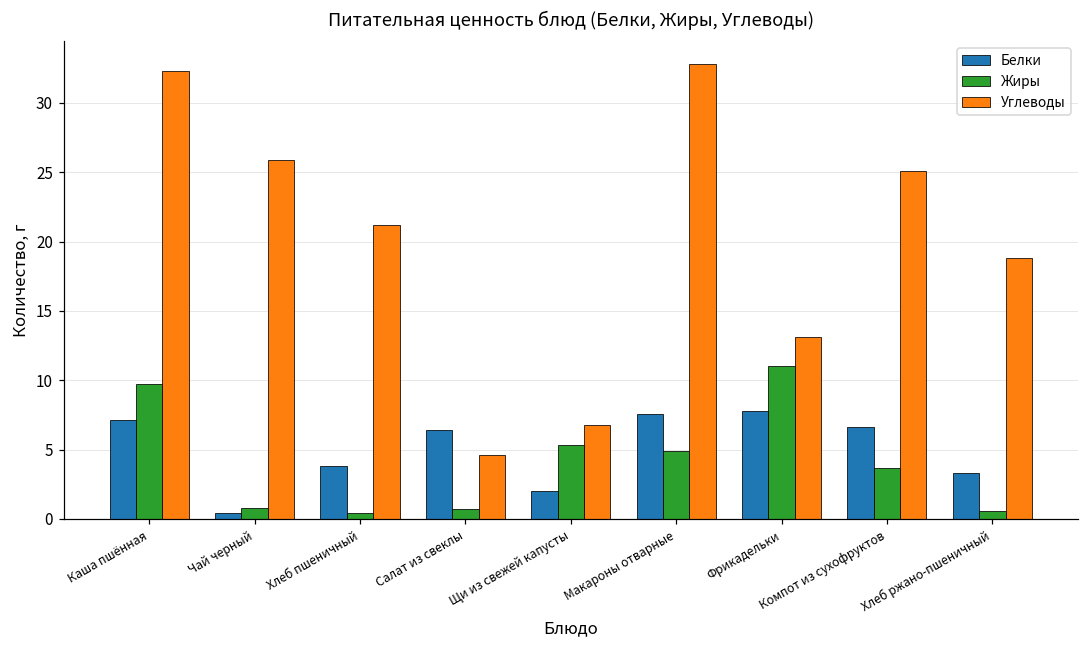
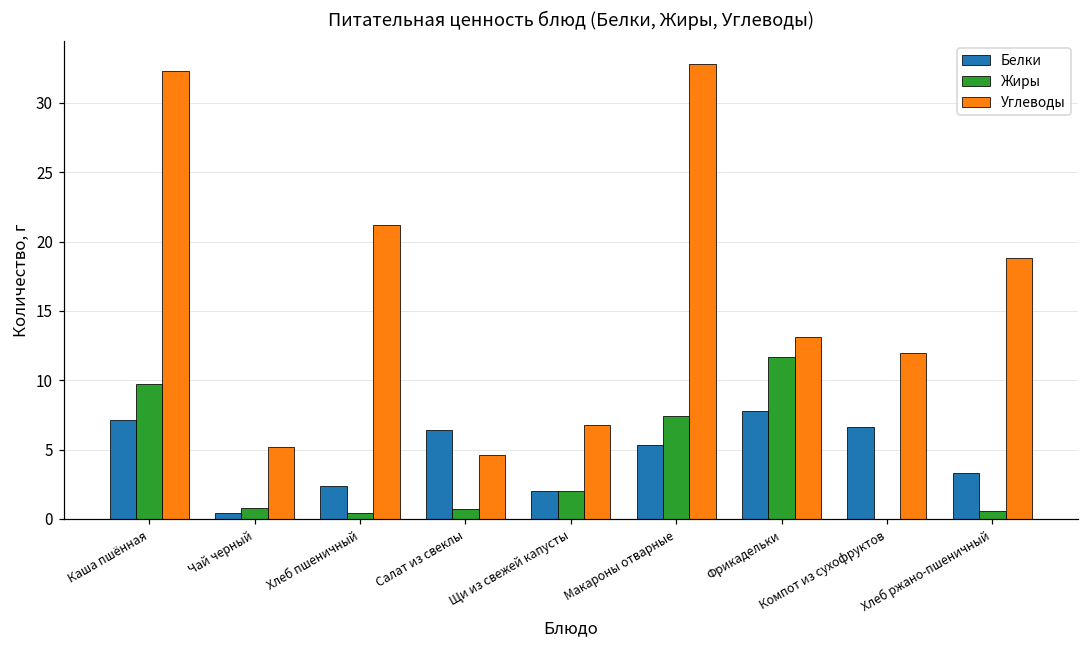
Углеводы, Чай черный: 25.9 -> 5.2
Белки, Хлеб пшеничный: 3.8 -> 2.4
Жиры, Щи из свежей капусты: 5.3 -> 2.0
Белки, Макароны отварные: 7.6 -> 5.3
Жиры, Макароны отварные: 4.9 -> 7.4
Жиры, Фрикадельки: 11.0 -> 11.7
Жиры, Компот из сухофруктов: 3.7 -> 0.0
Углеводы, Компот из сухофруктов: 25.1 -> 12.0
